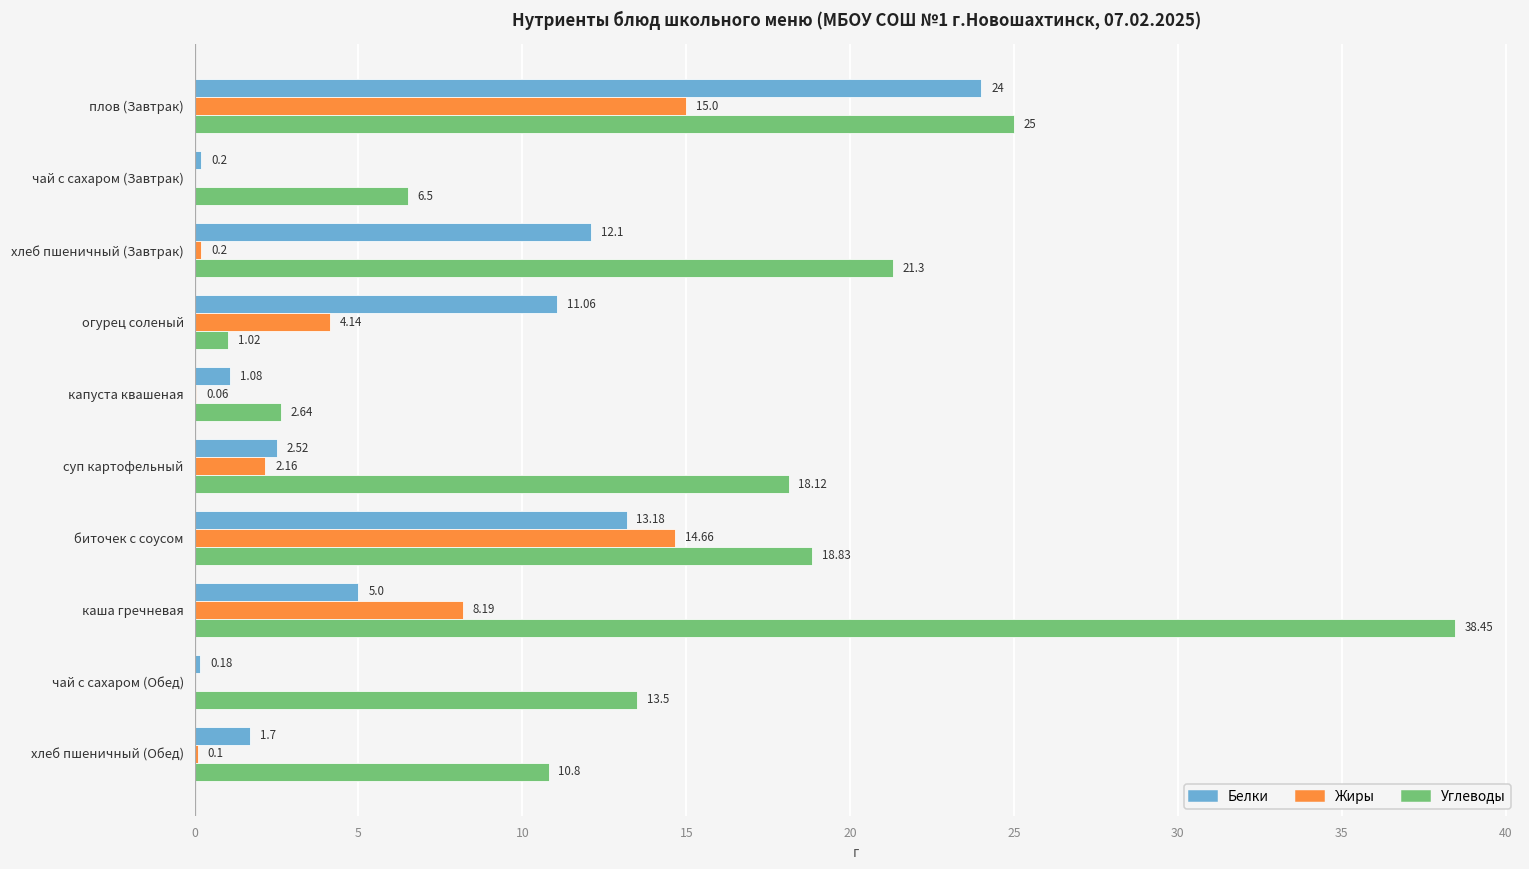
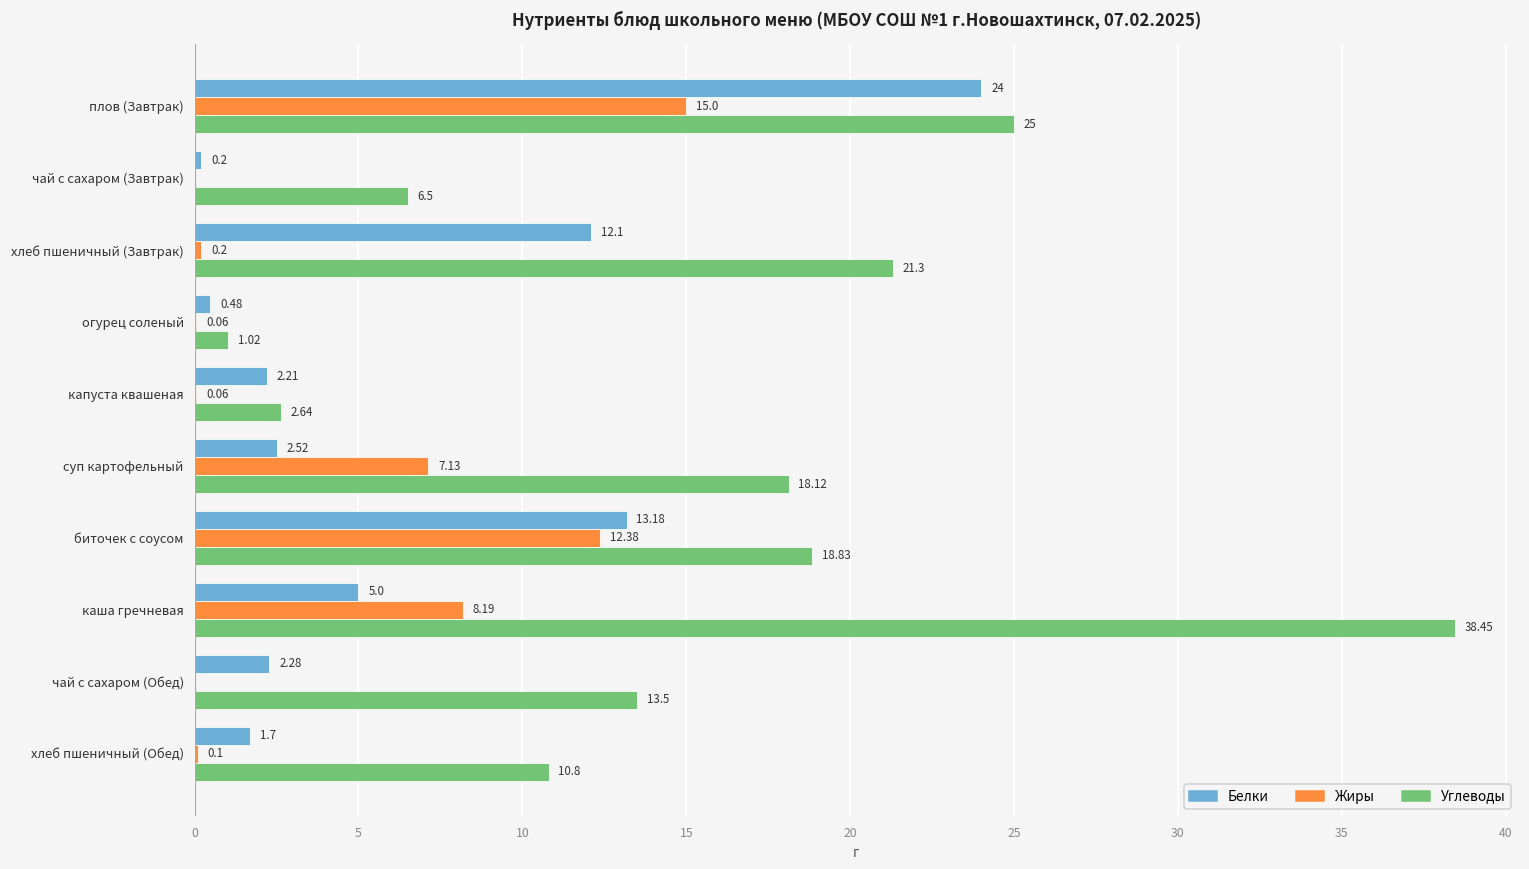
Белки, огурец соленый: 11.06 -> 0.48
Жиры, огурец соленый: 4.14 -> 0.06
Белки, капуста квашеная: 1.08 -> 2.21
Жиры, суп картофельный: 2.16 -> 7.13
Жиры, биточек с соусом: 14.66 -> 12.38
Белки, чай с сахаром (Обед): 0.18 -> 2.28
